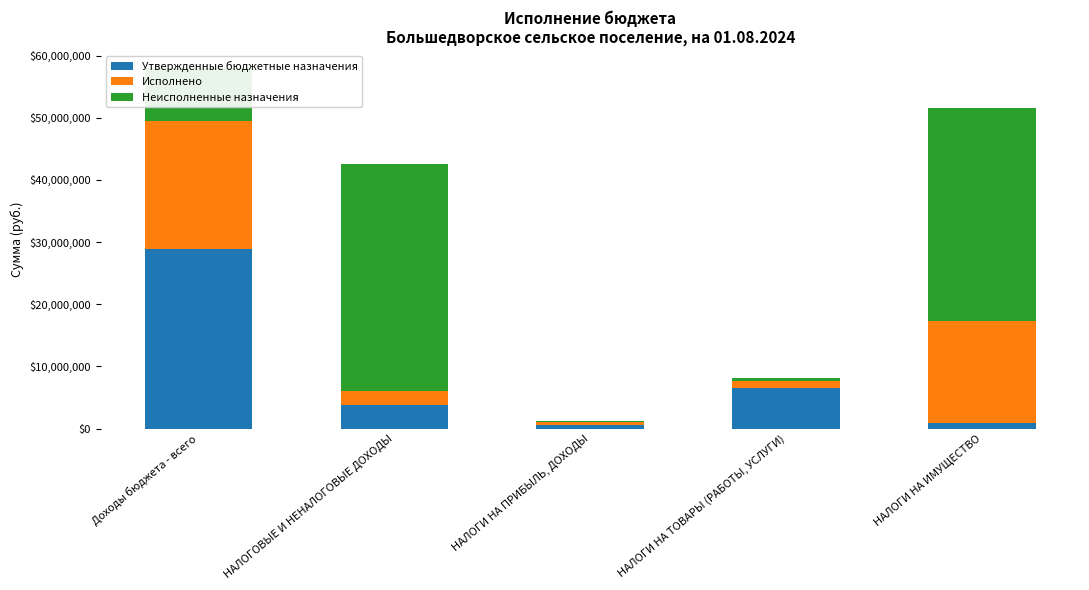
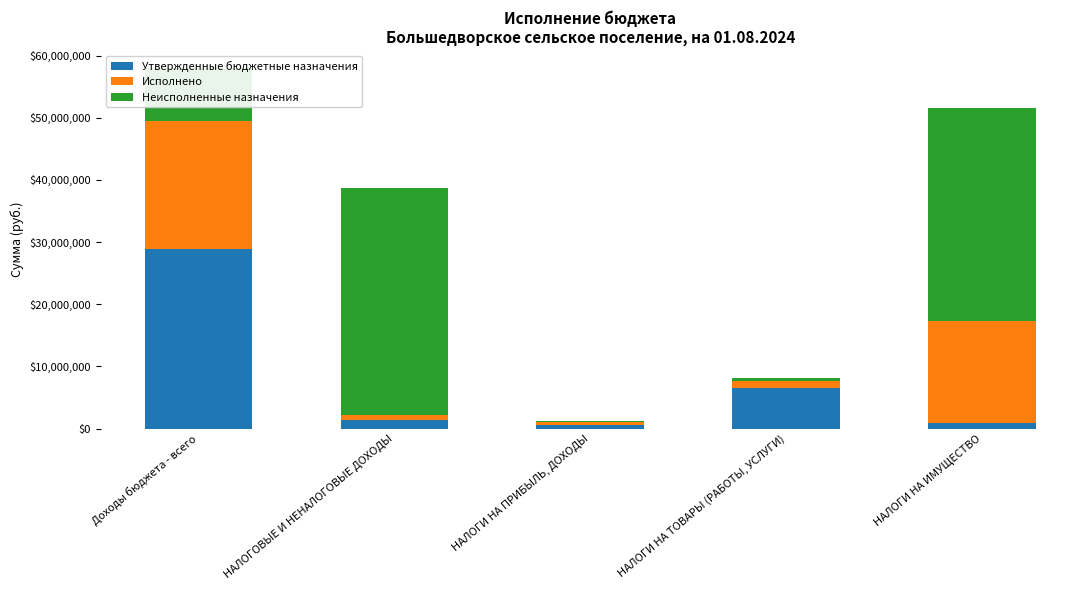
Утвержденные бюджетные назначения, НАЛОГОВЫЕ И НЕНАЛОГОВЫЕ ДОХОДЫ: $4,000,000 -> $1,000,000
Исполнено, НАЛОГОВЫЕ И НЕНАЛОГОВЫЕ ДОХОДЫ: $2,000,000 -> $1,000,000
